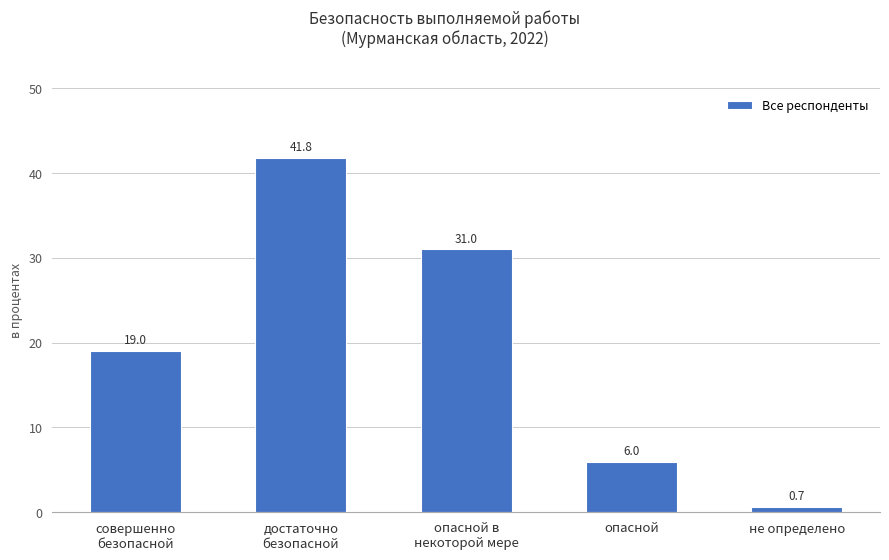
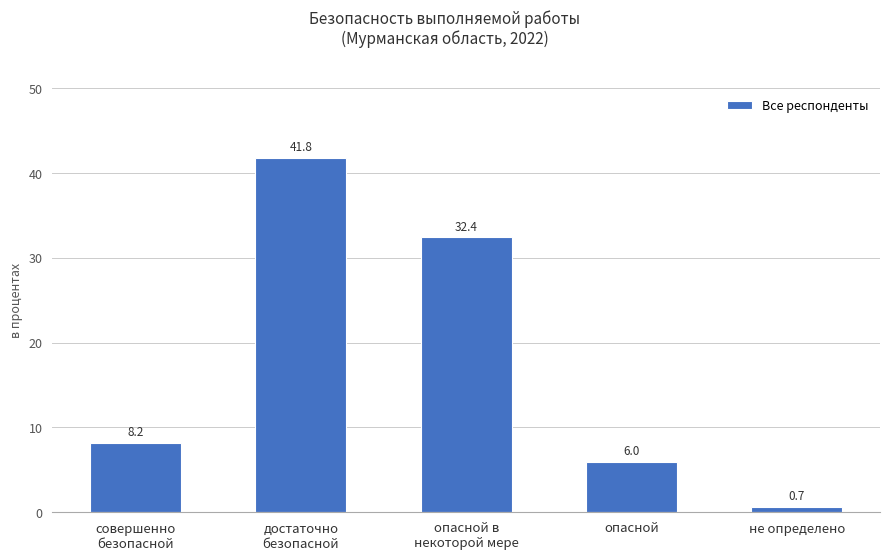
совершенно безопасной: 19.0 -> 8.2
опасной в некоторой мере: 31.0 -> 32.4
